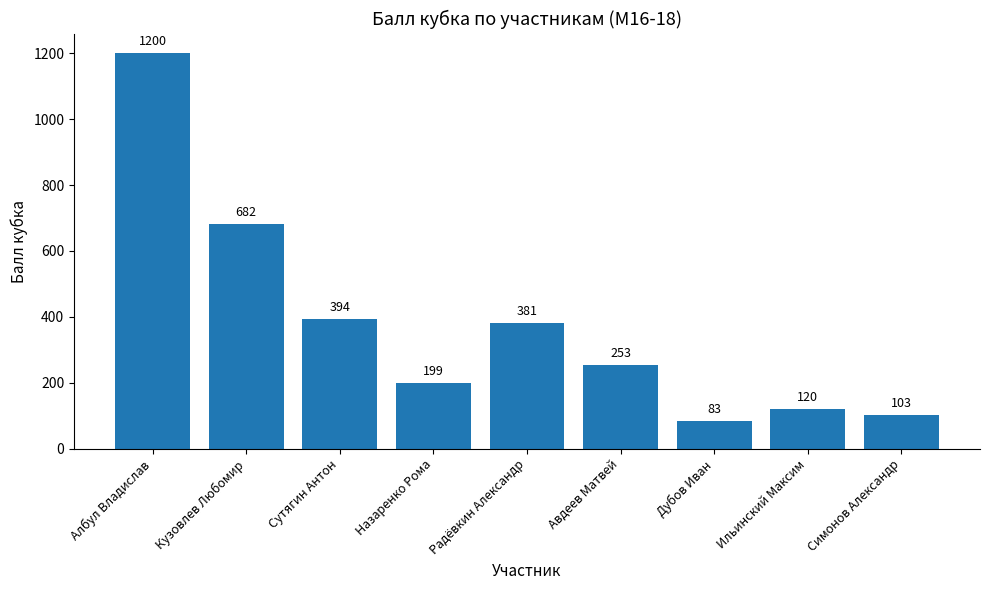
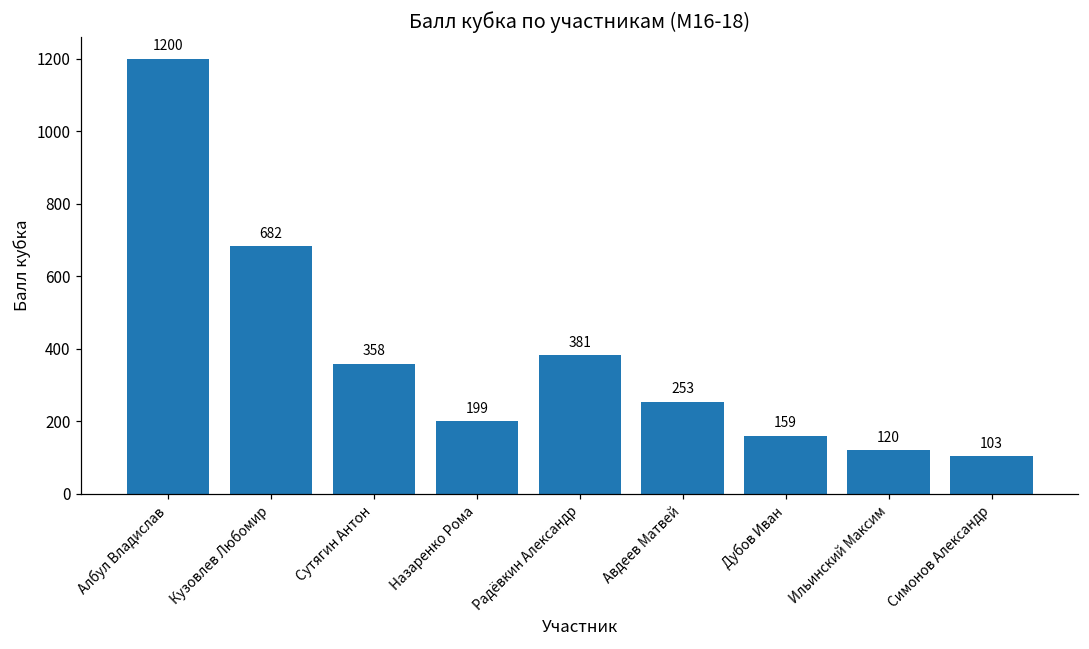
Сутягин Антон: 394 -> 358
Дубов Иван: 83 -> 159
